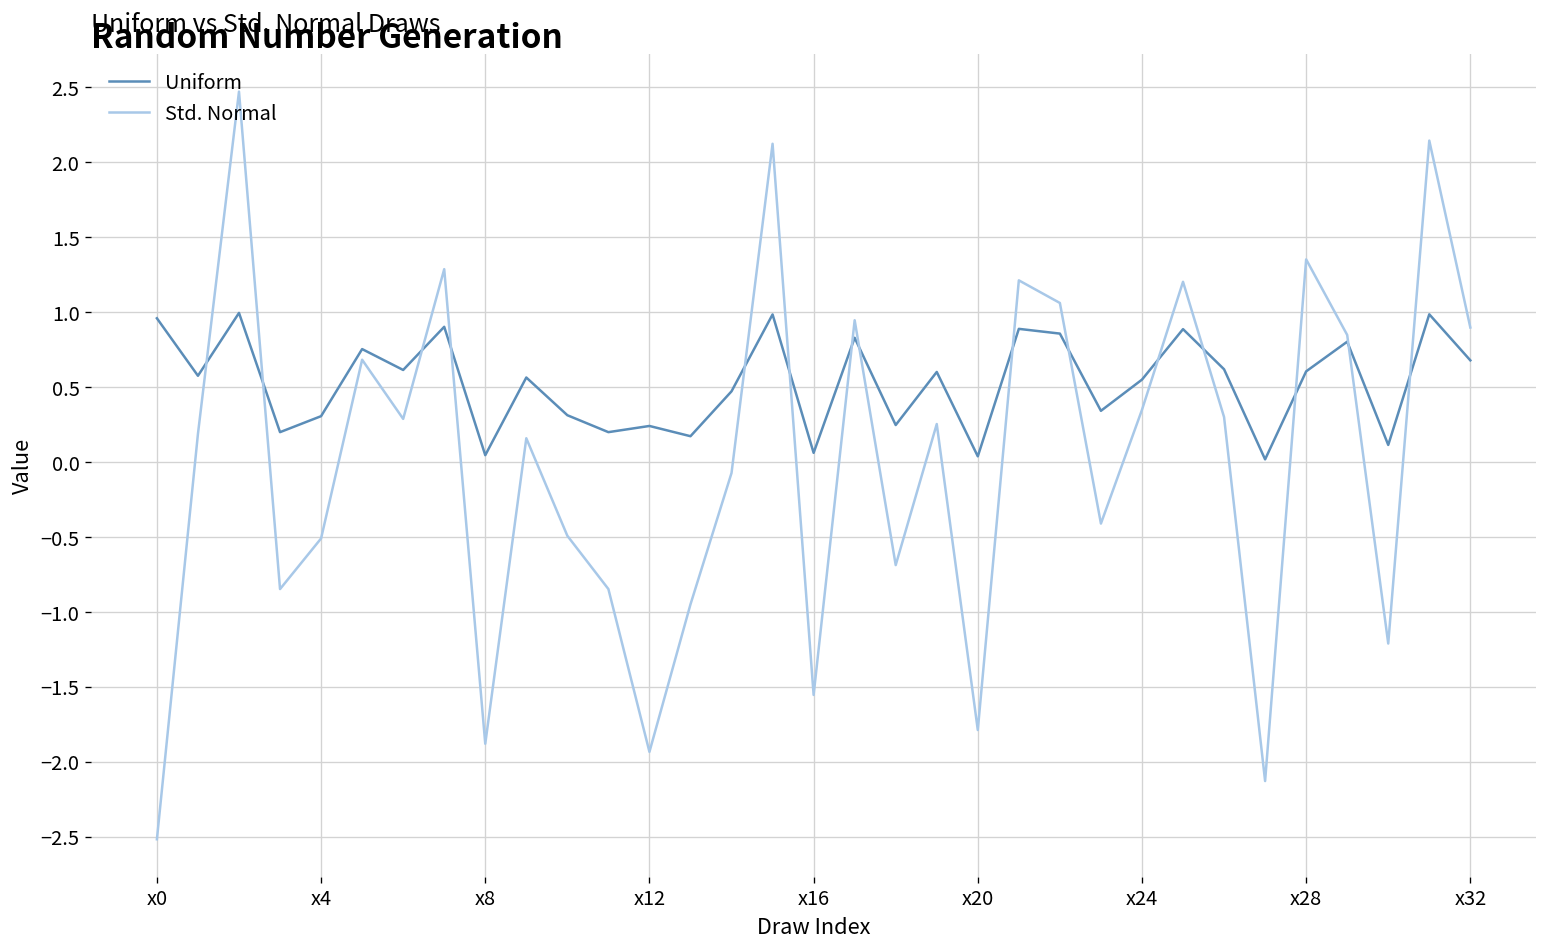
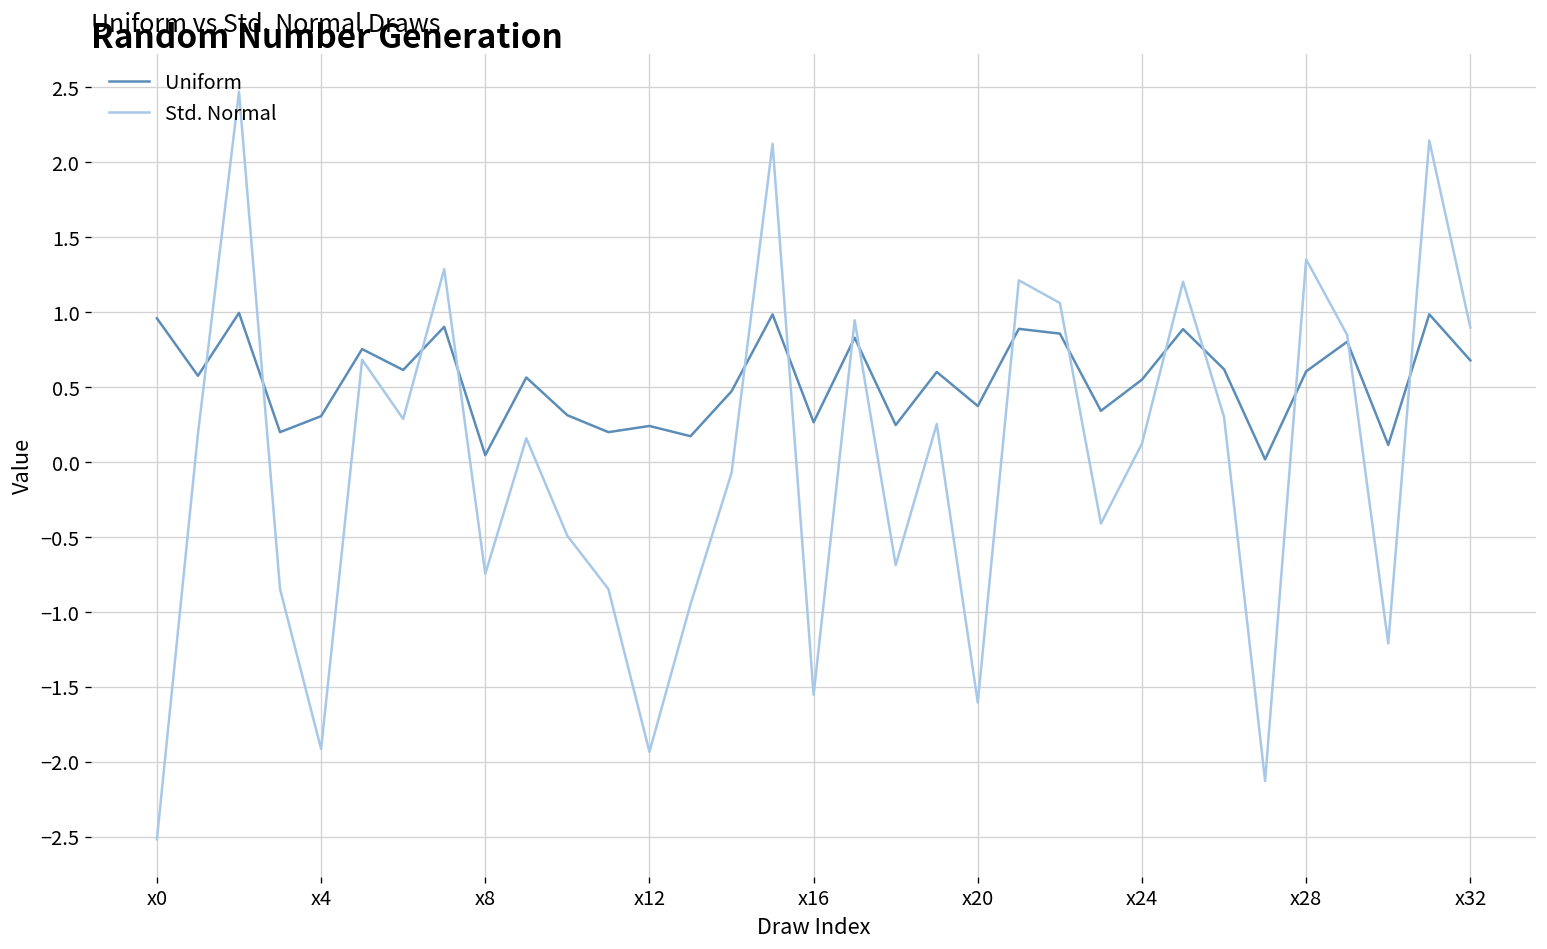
Std. Normal, x4: -0.51 -> -1.91
Std. Normal, x8: -1.88 -> -0.75
Uniform, x16: 0.06 -> 0.26
Uniform, x20: 0.04 -> 0.37
Std. Normal, x20: -1.79 -> -1.61
Std. Normal, x24: 0.35 -> 0.12
